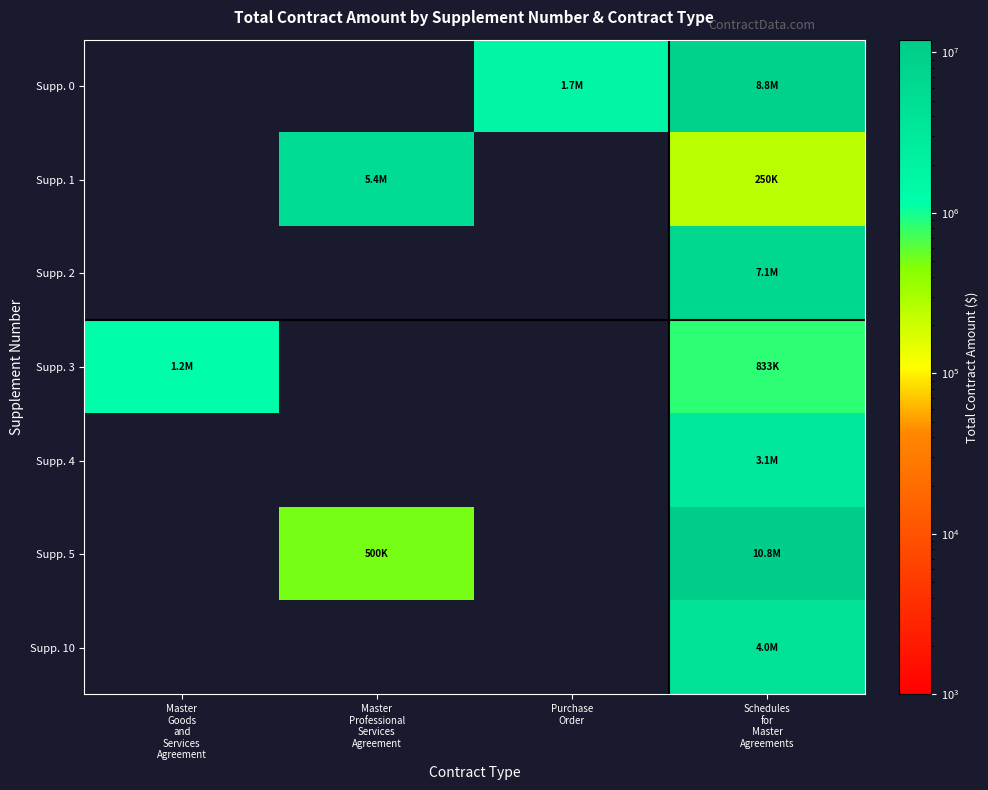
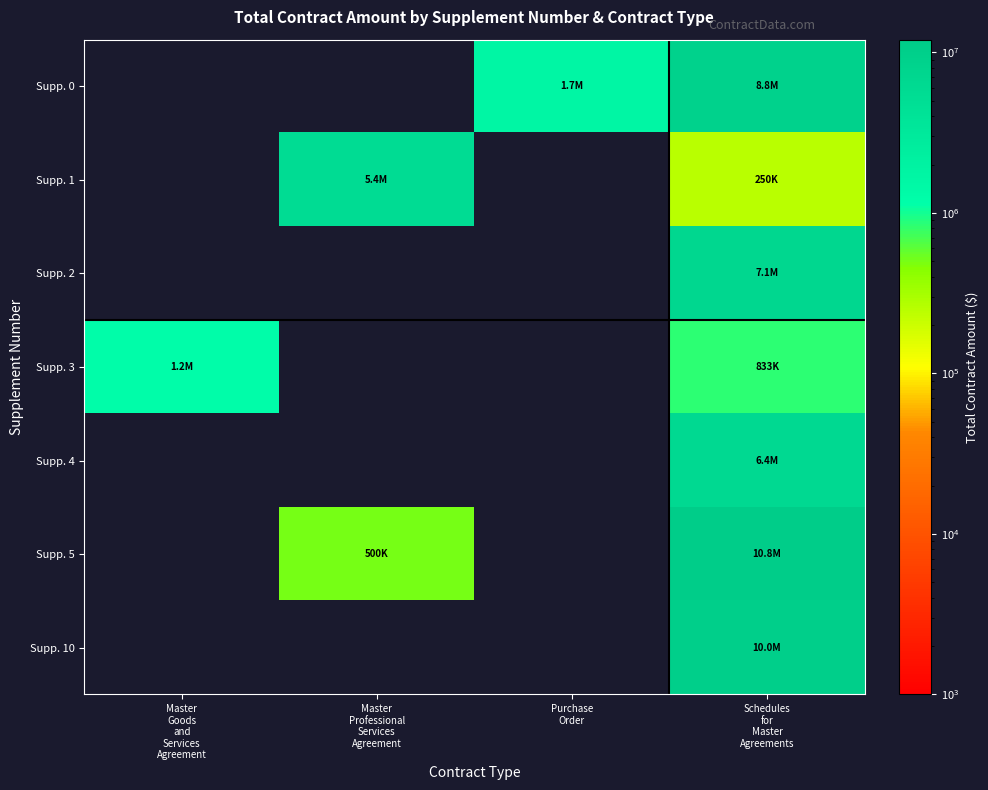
Supp. 4, Schedules for Master Agreements: 3.1M -> 6.4M
Supp. 10, Schedules for Master Agreements: 4.0M -> 10.0M
